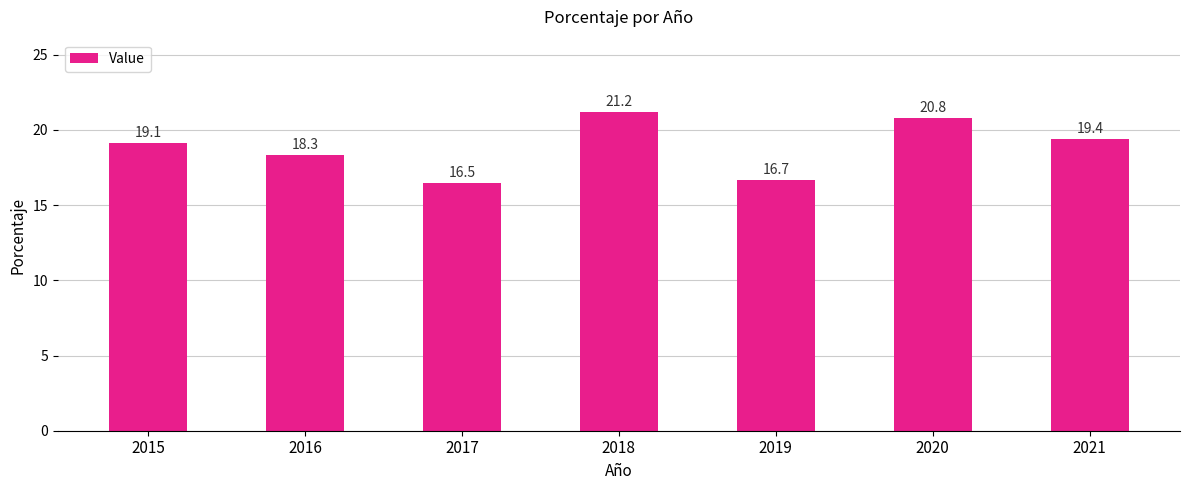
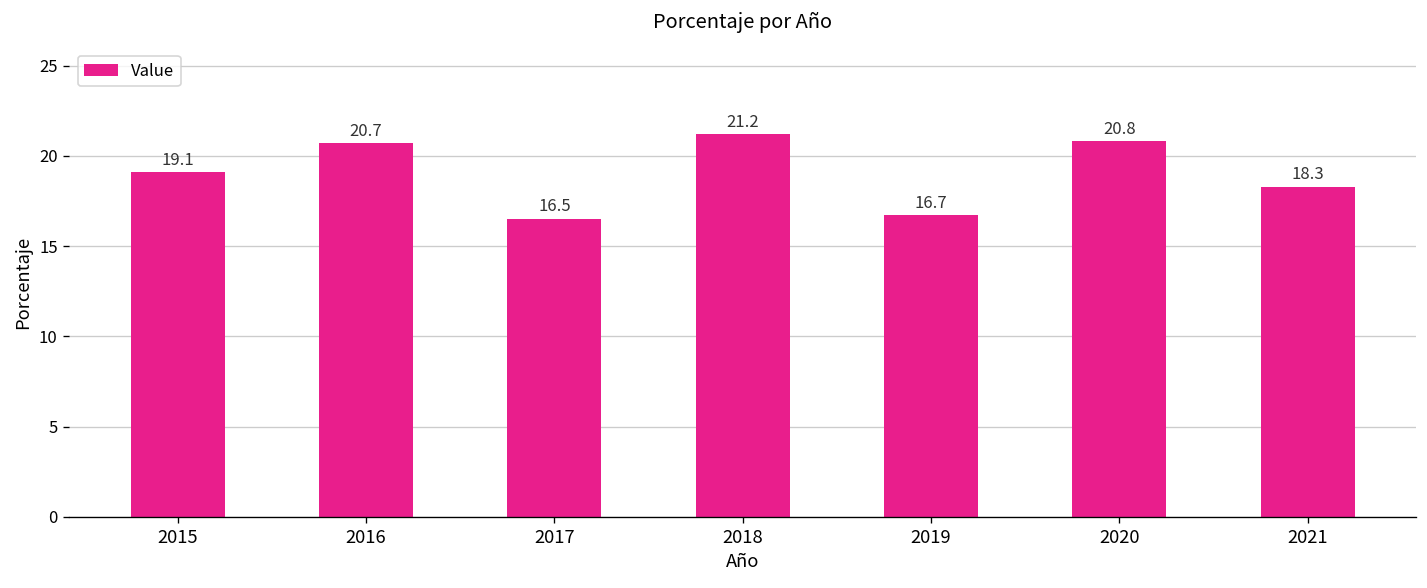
2016: 18.3 -> 20.7
2021: 19.4 -> 18.3
